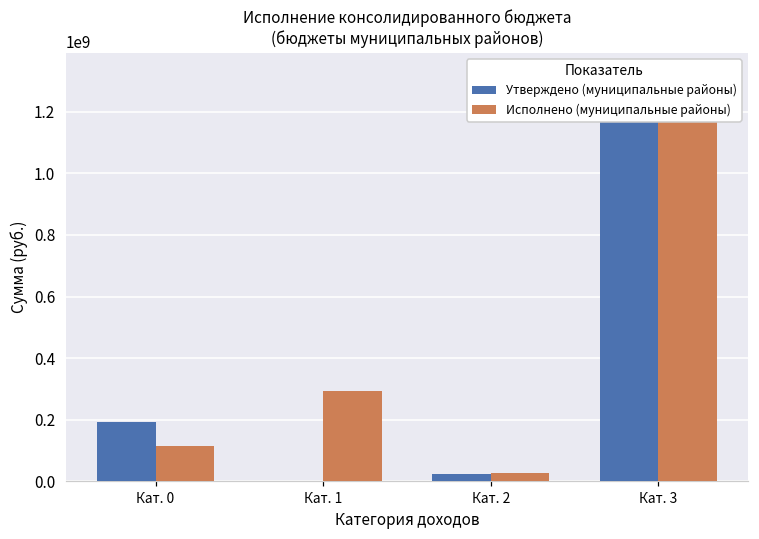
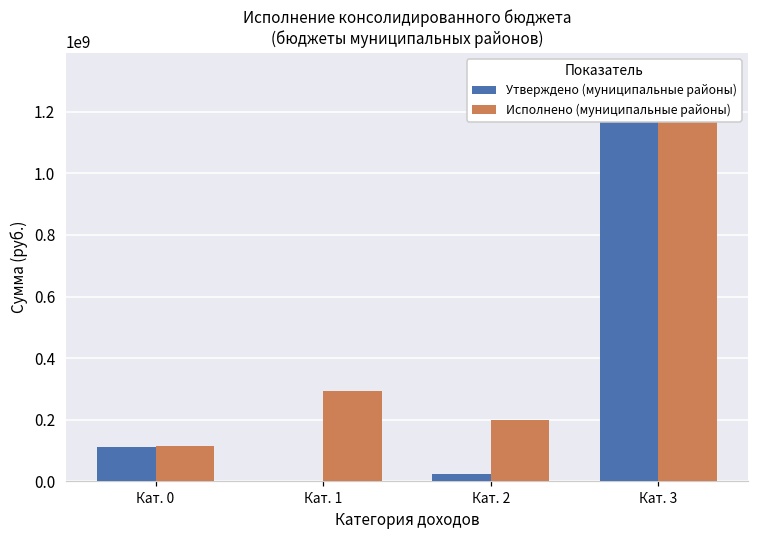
Утверждено (муниципальные районы), Кат. 0: 190000000 -> 110000000
Исполнено (муниципальные районы), Кат. 2: 30000000 -> 200000000
